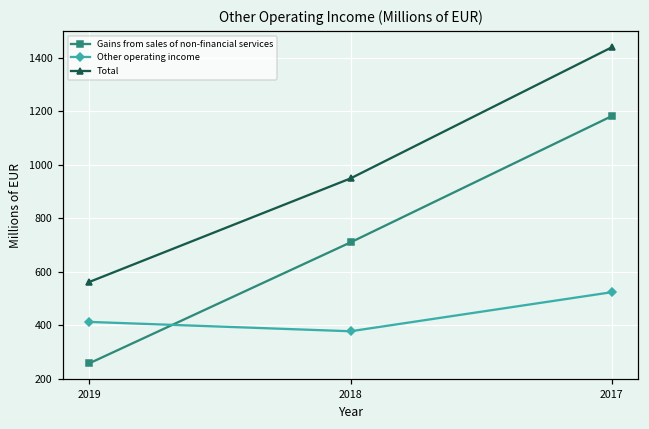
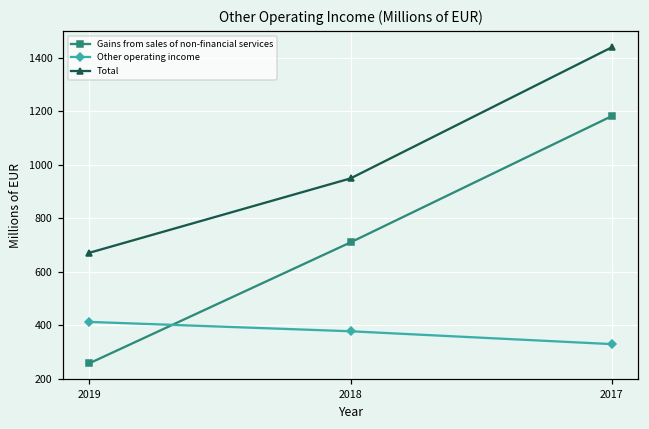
Total, 2019: 560 -> 670
Other operating income, 2017: 520 -> 330
